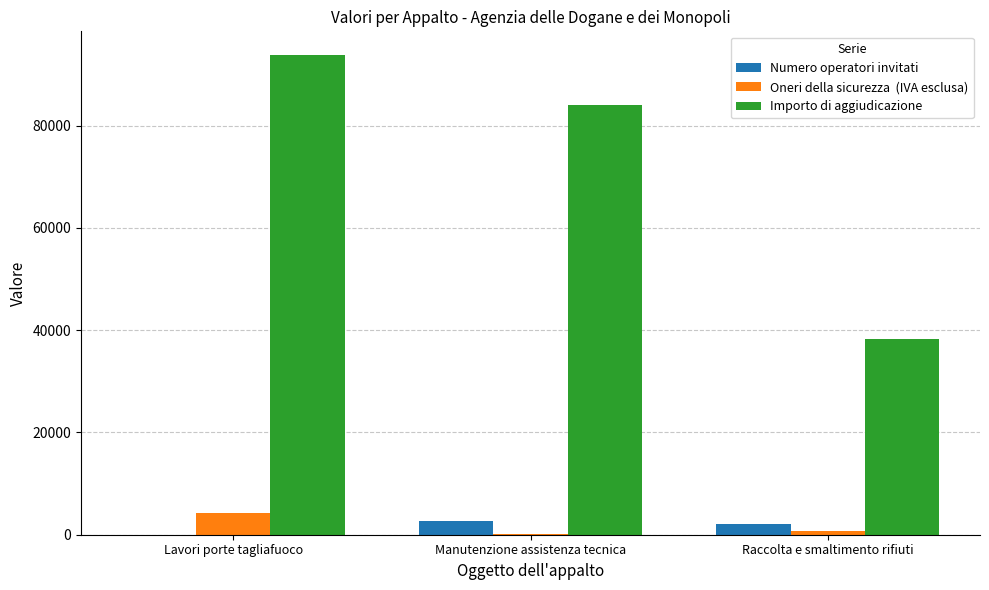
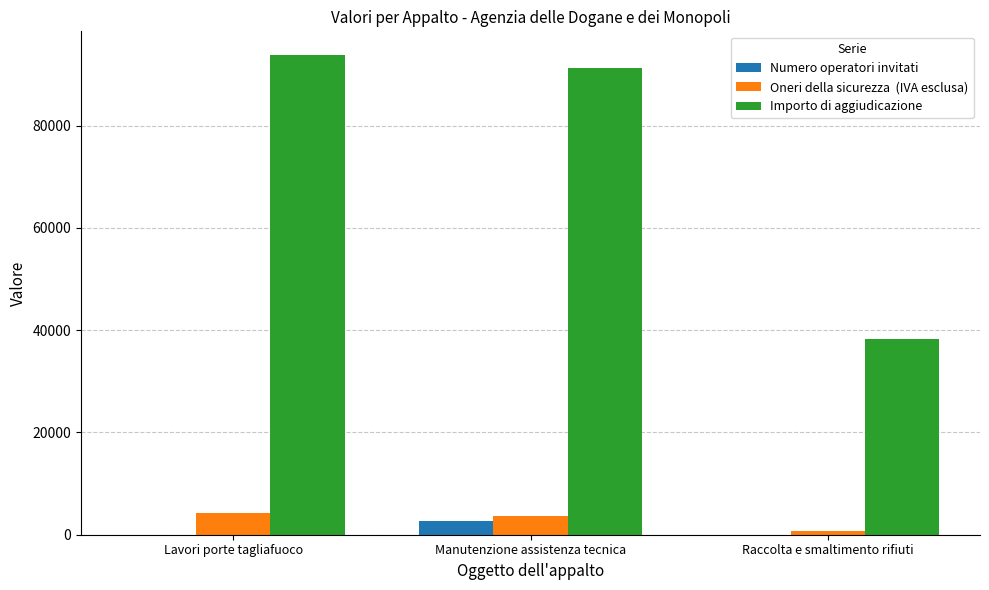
Oneri della sicurezza (IVA esclusa), Manutenzione assistenza tecnica: 0 -> 4000
Importo di aggiudicazione, Manutenzione assistenza tecnica: 84000 -> 91000
Numero operatori invitati, Raccolta e smaltimento rifiuti: 2000 -> 0
